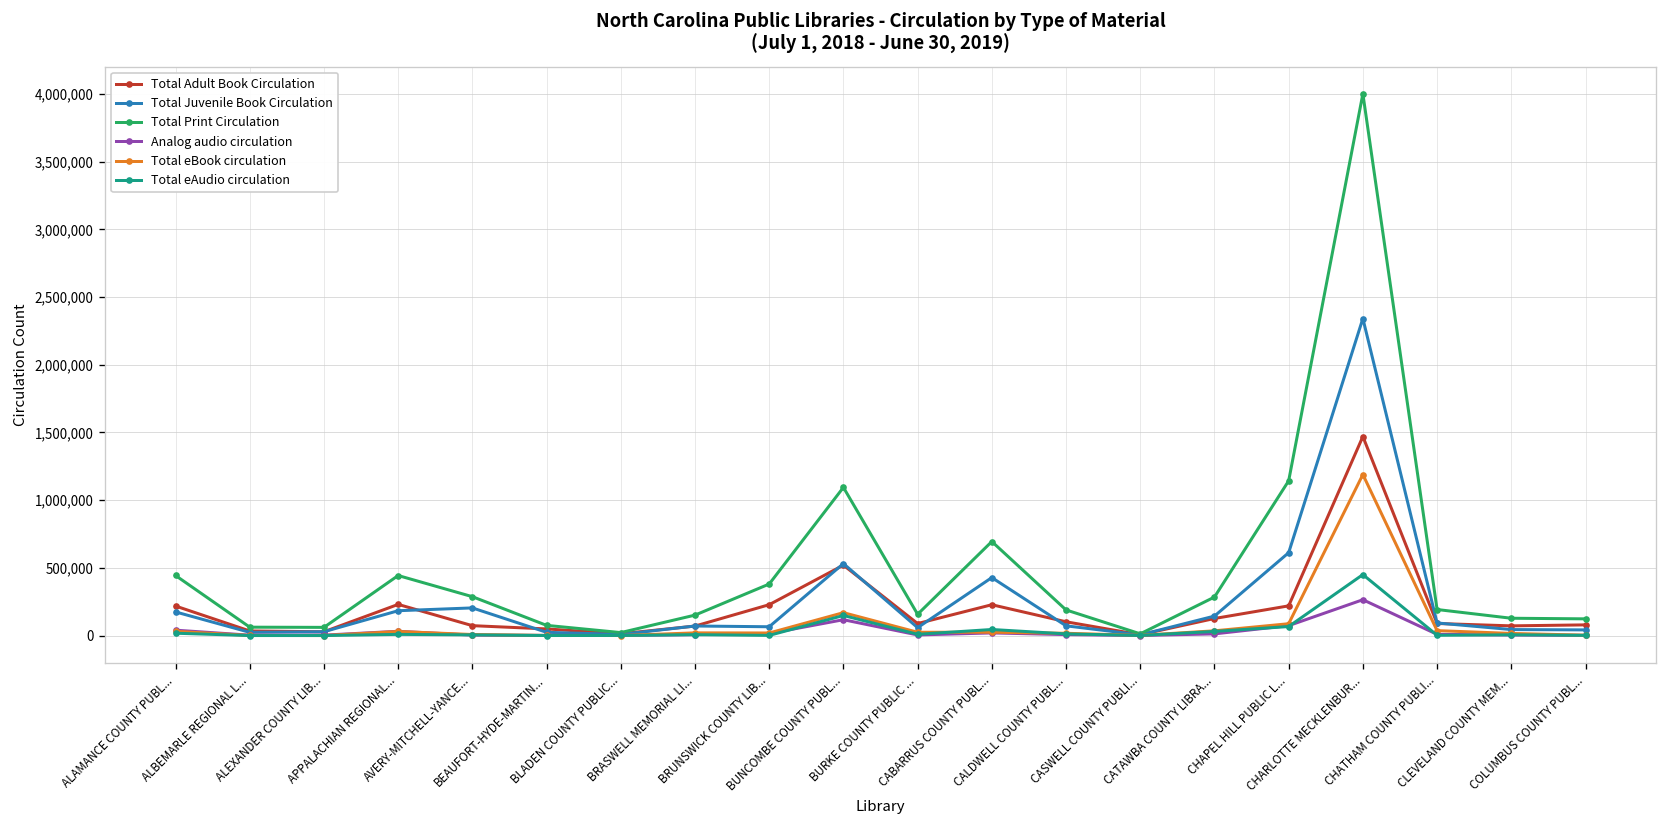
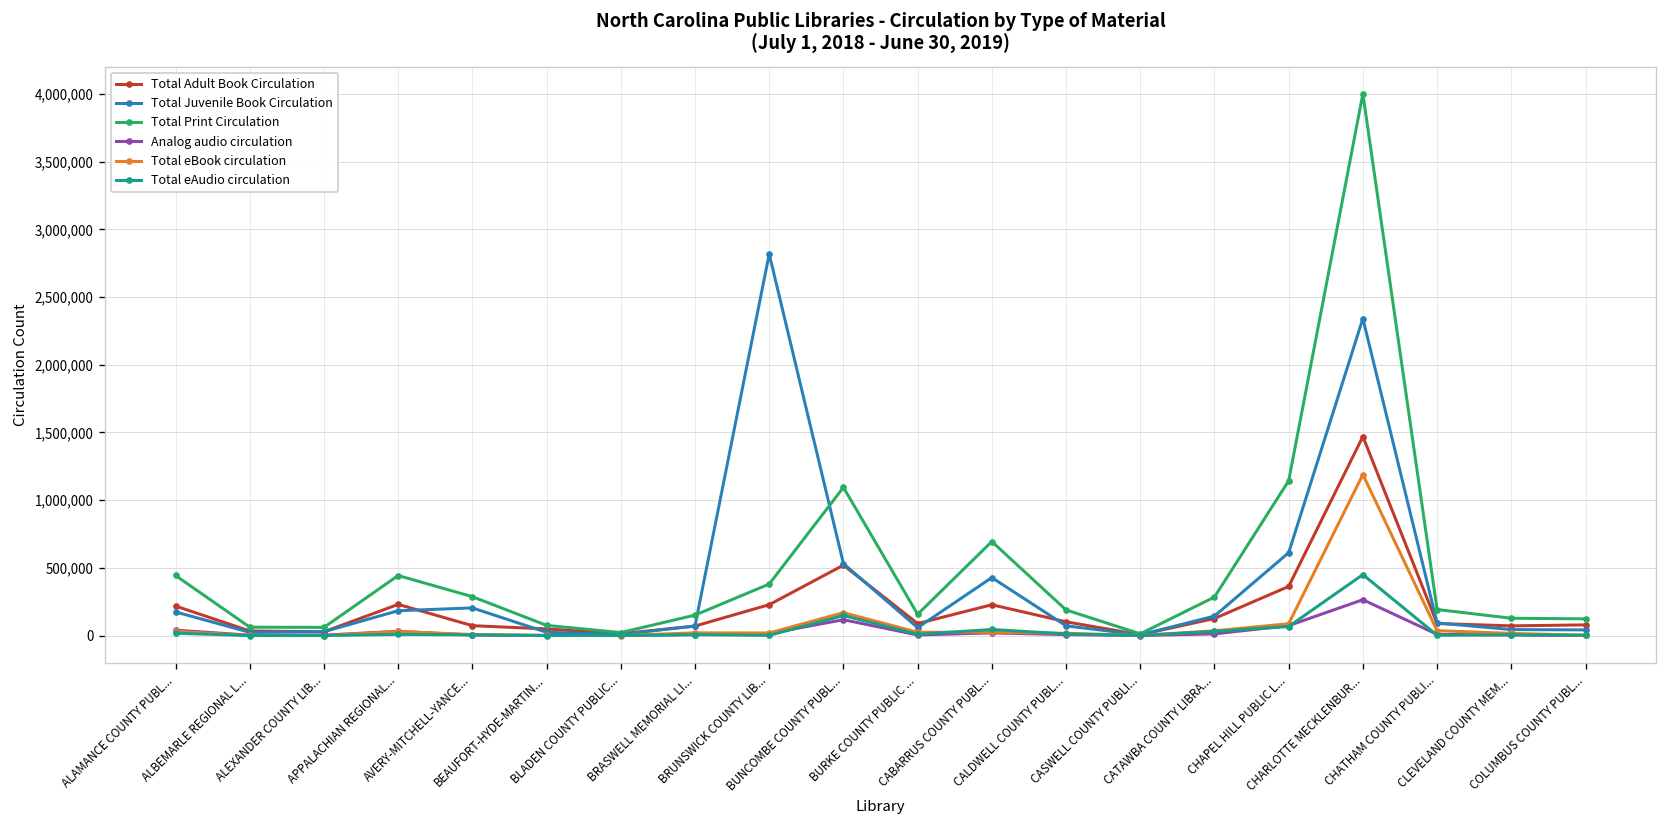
Total Juvenile Book Circulation, BRUNSWICK COUNTY LIB...: 70,000 -> 2,820,000
Total Adult Book Circulation, CHAPEL HILL PUBLIC L...: 220,000 -> 360,000
